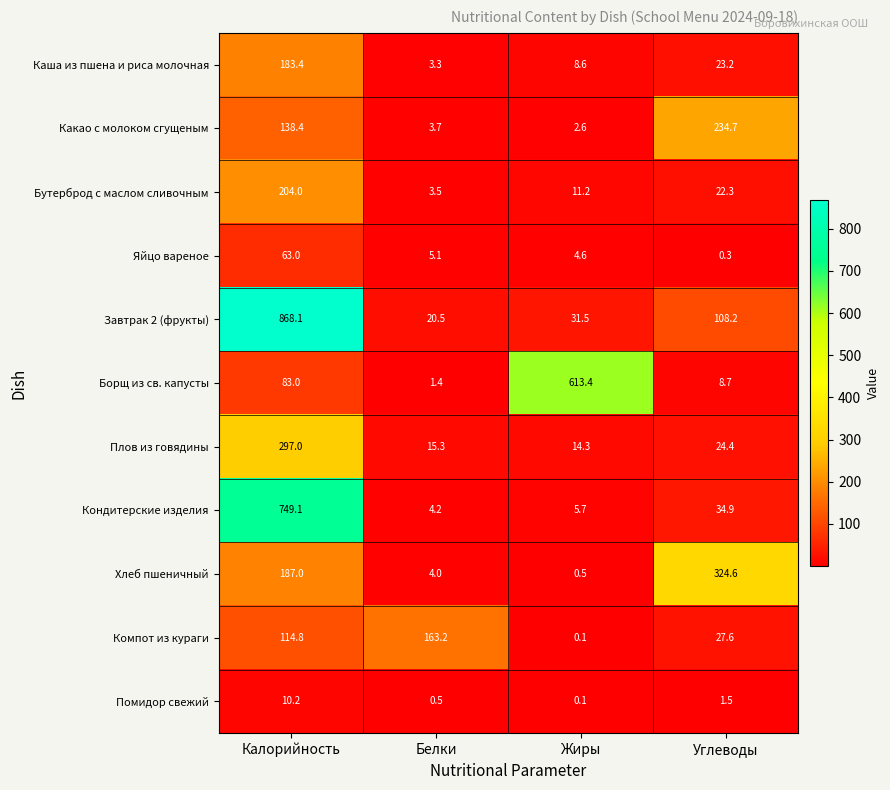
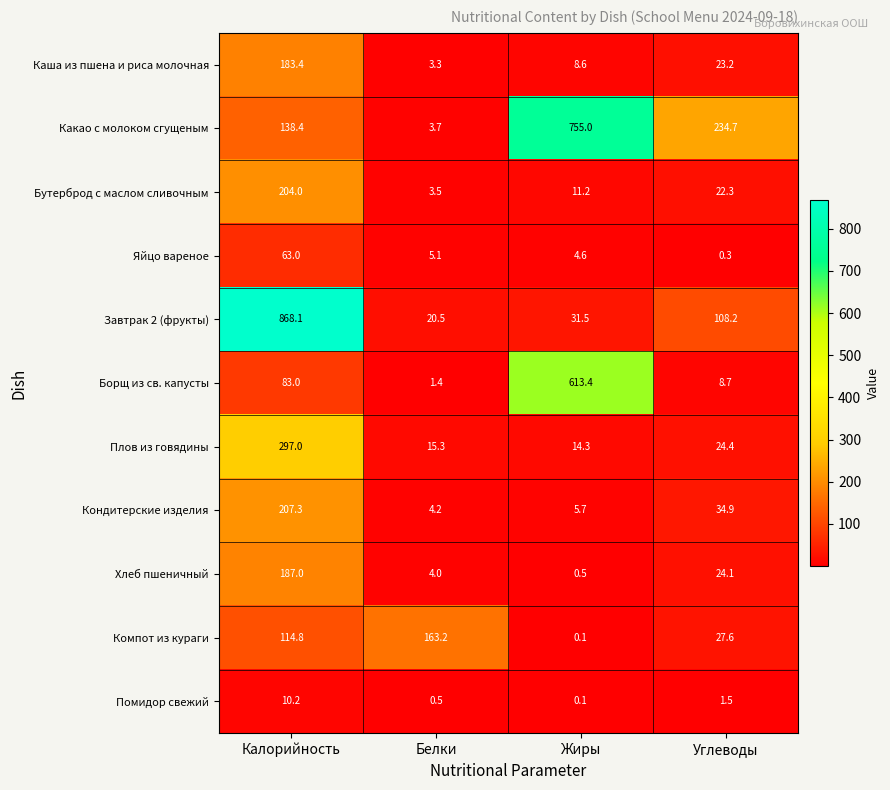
Какао с молоком сгущеным, Жиры: 2.6 -> 755.0
Кондитерские изделия, Калорийность: 749.1 -> 207.3
Хлеб пшеничный, Углеводы: 324.6 -> 24.1
